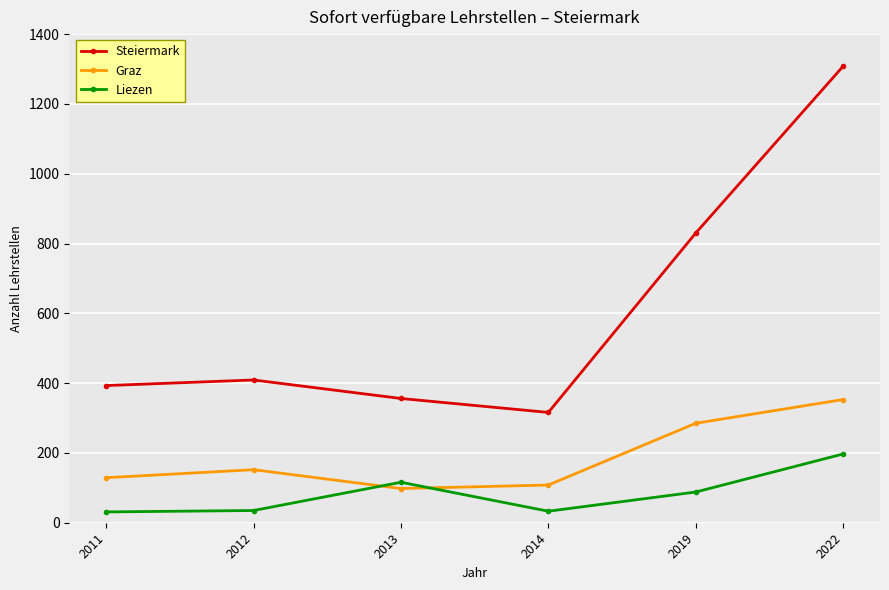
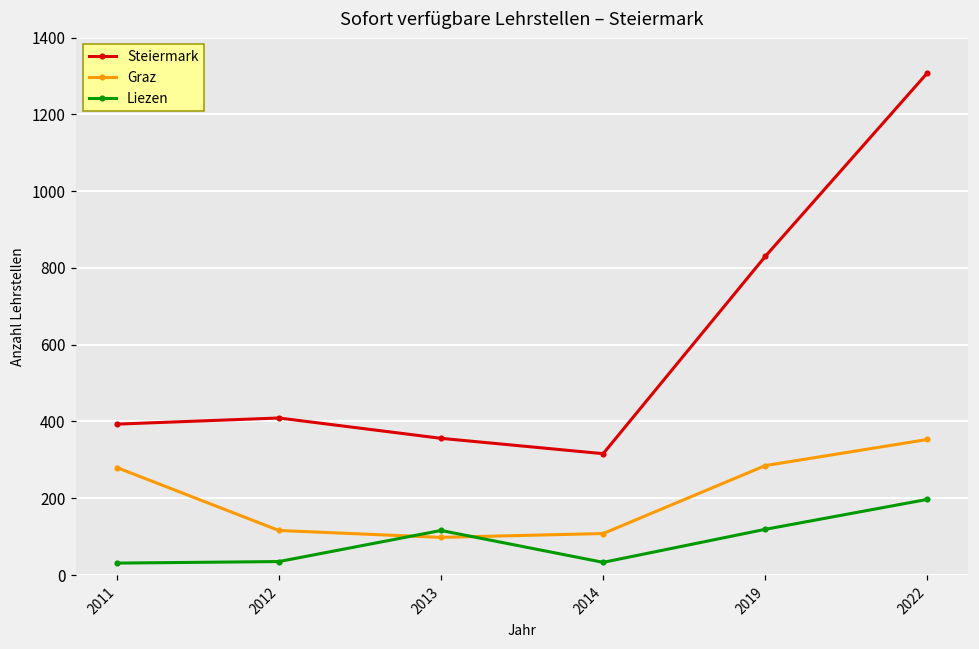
Graz, 2011: 130 -> 280
Graz, 2012: 150 -> 120
Liezen, 2019: 90 -> 120
